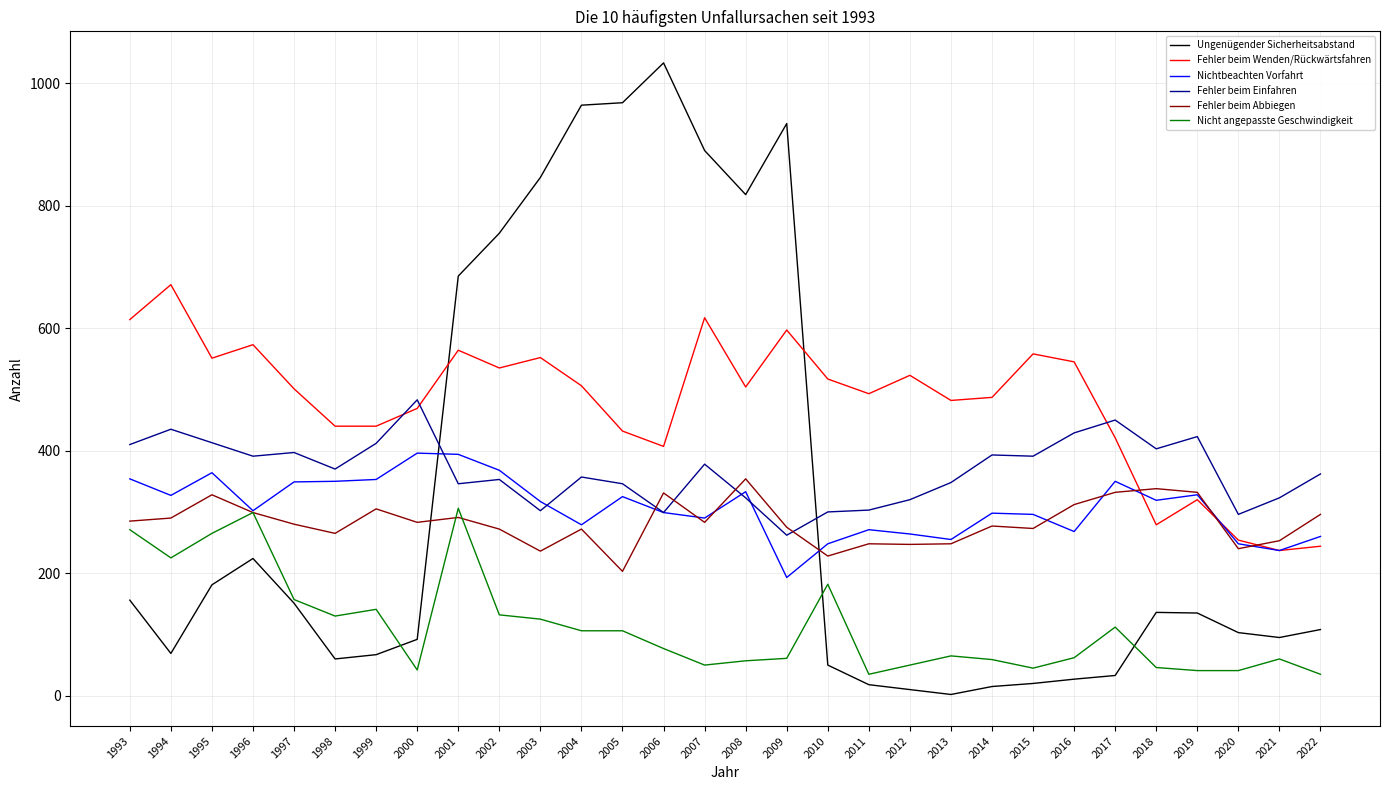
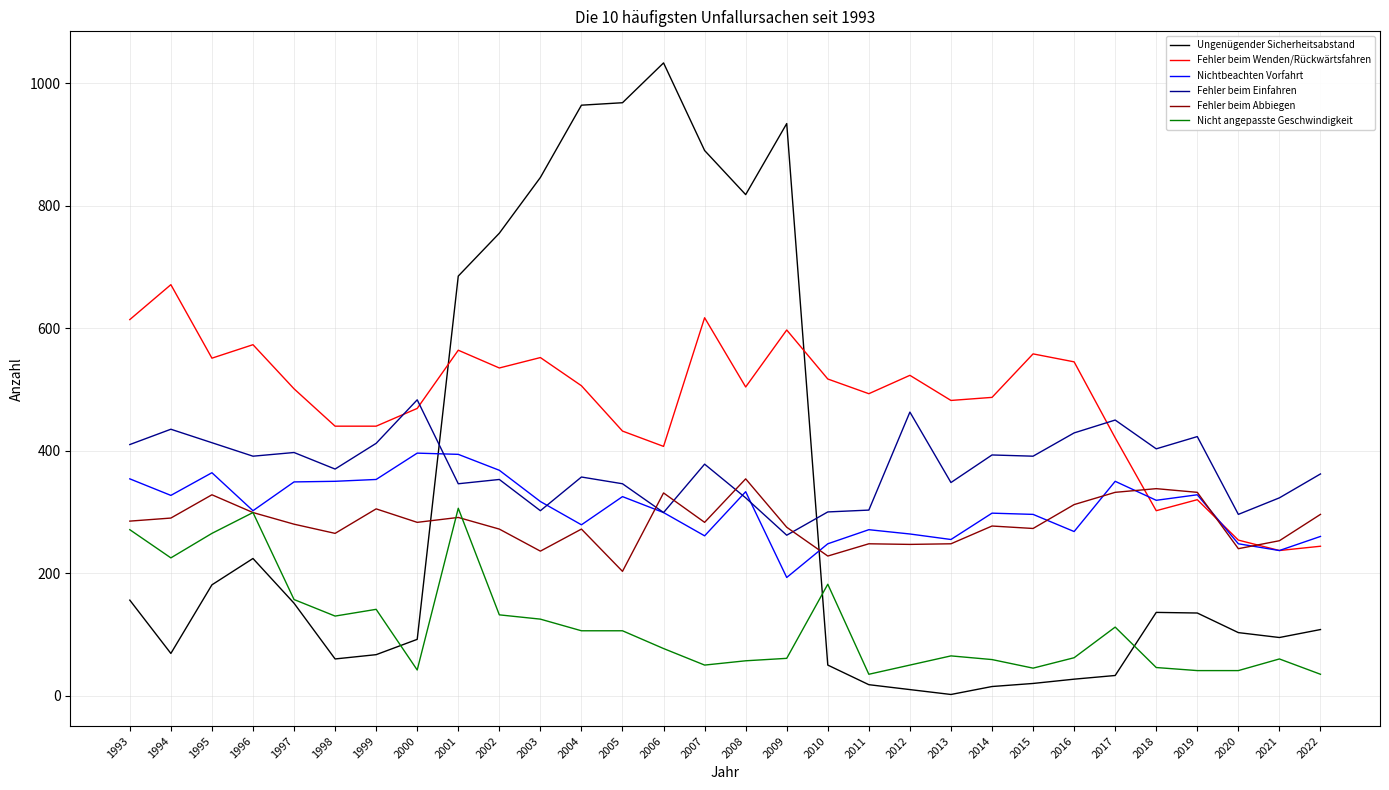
Nichtbeachten Vorfahrt, 2007: 290 -> 260
Fehler beim Einfahren, 2012: 320 -> 460
Fehler beim Wenden/Rückwärtsfahren, 2018: 280 -> 300
